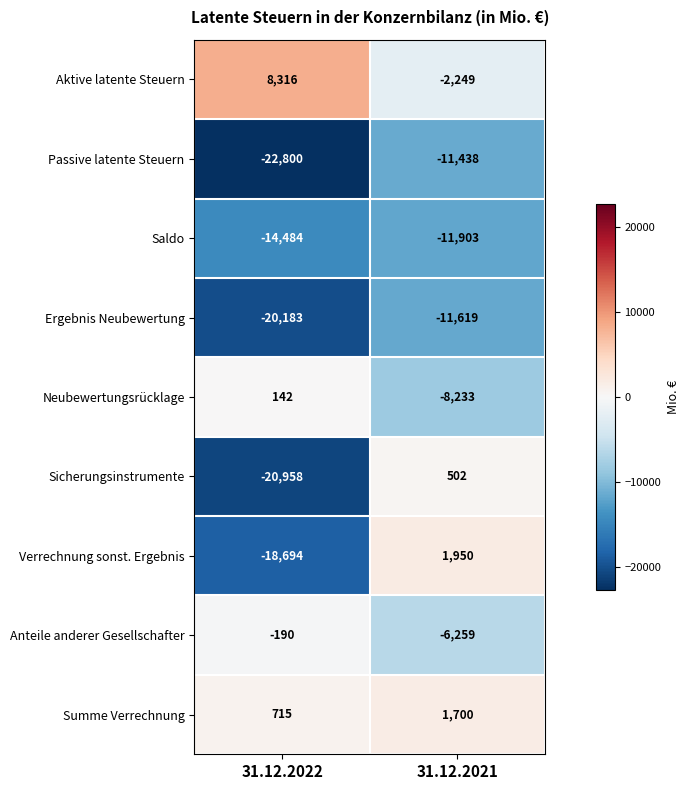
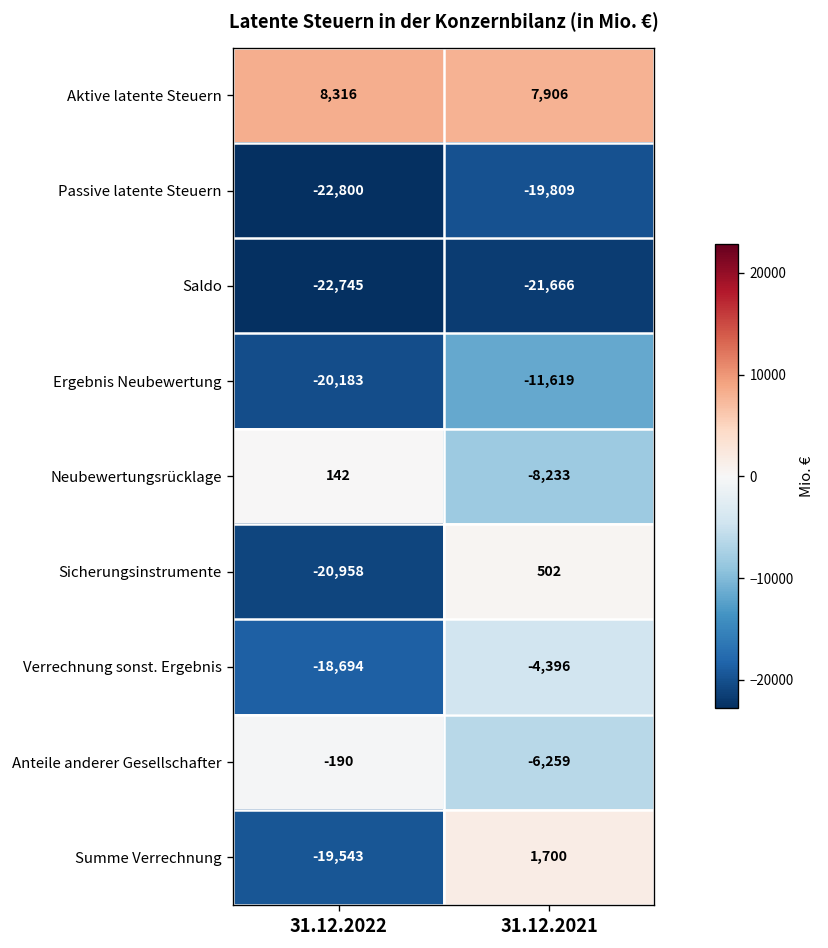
Aktive latente Steuern, 31.12.2021: -2,249 -> 7,906
Passive latente Steuern, 31.12.2021: -11,438 -> -19,809
Saldo, 31.12.2022: -14,484 -> -22,745
Saldo, 31.12.2021: -11,903 -> -21,666
Verrechnung sonst. Ergebnis, 31.12.2021: 1,950 -> -4,396
Summe Verrechnung, 31.12.2022: 715 -> -19,543
